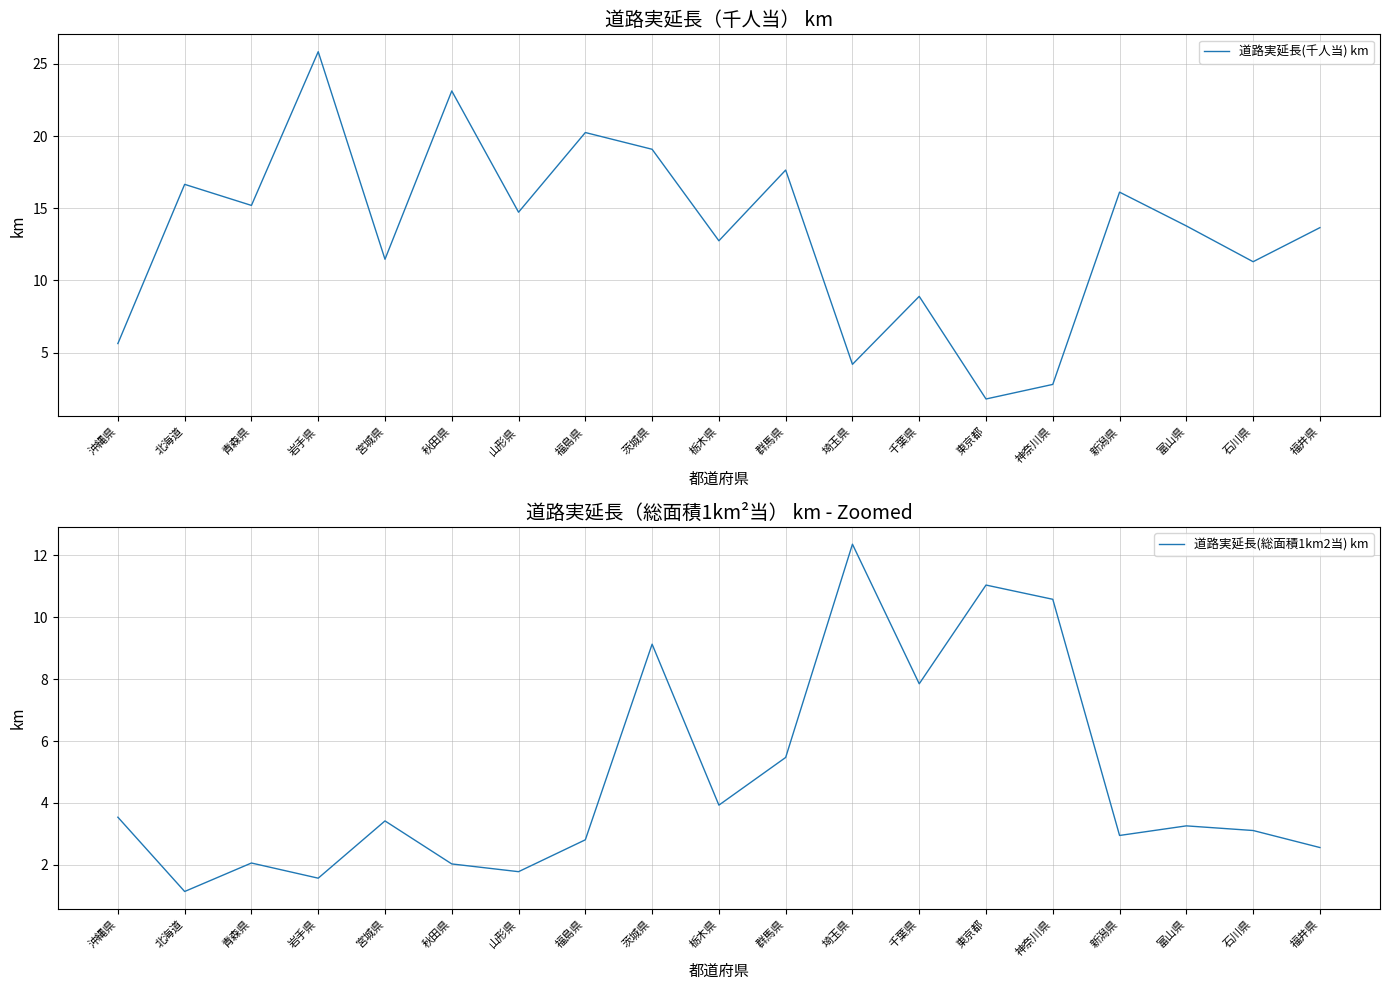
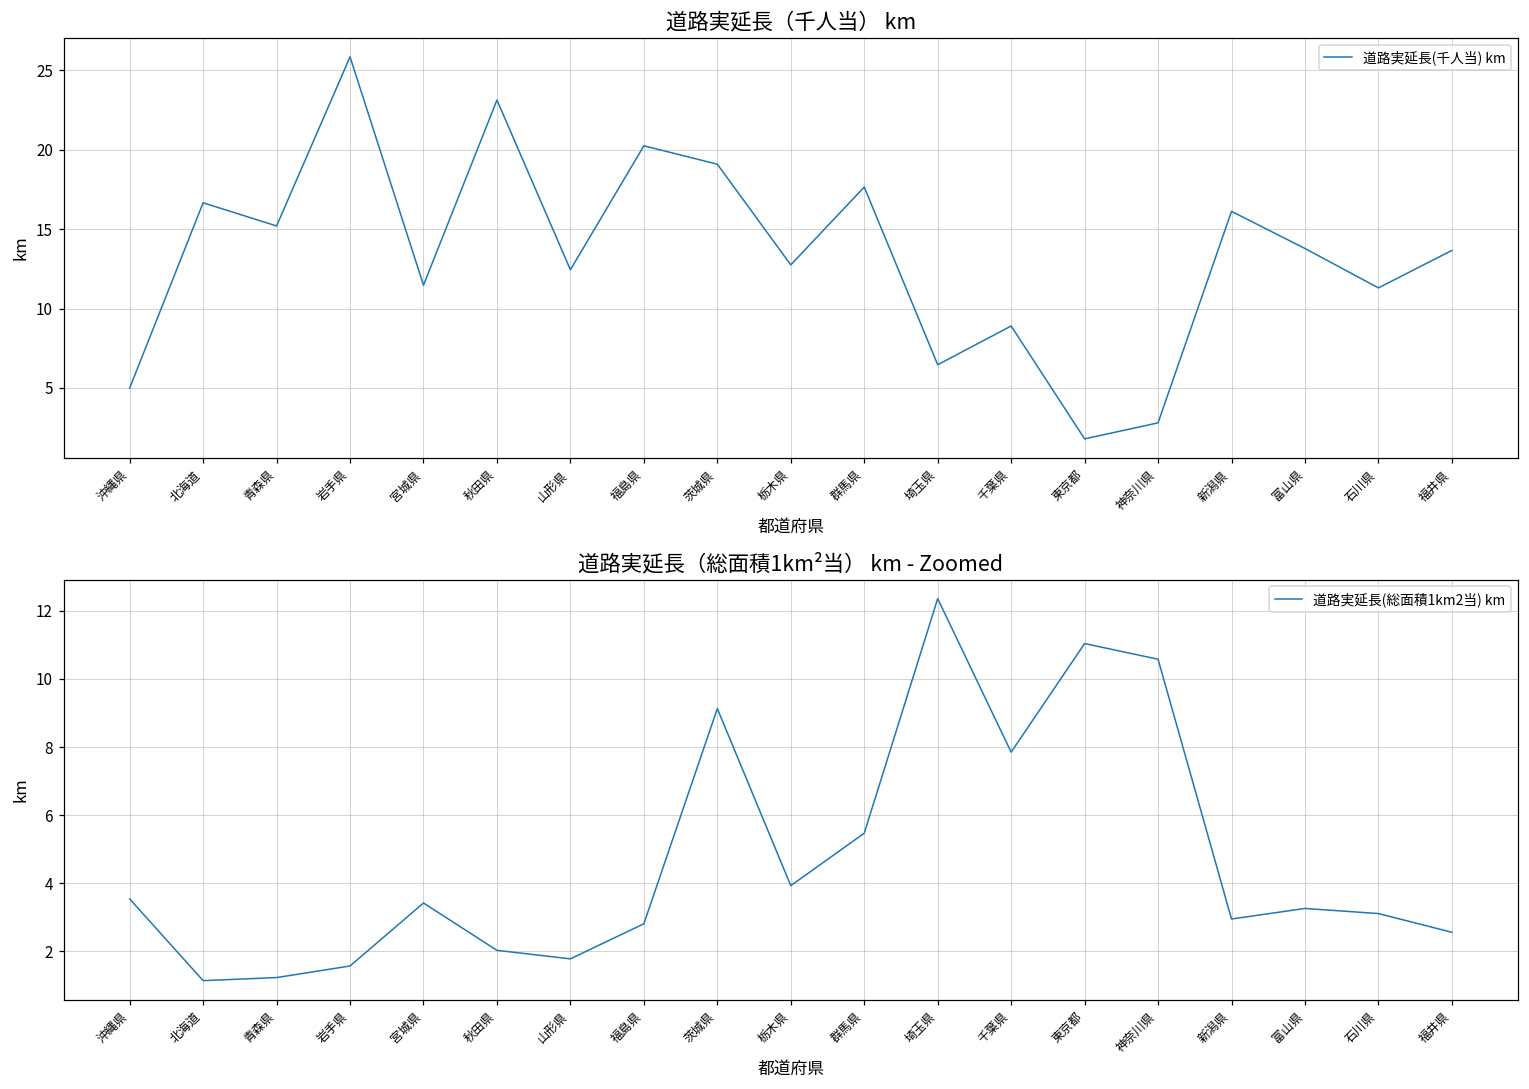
道路実延長（千人当） km, 沖縄県: 5.6 -> 5.0
道路実延長（千人当） km, 山形県: 14.7 -> 12.4
道路実延長（千人当） km, 埼玉県: 4.2 -> 6.5
道路実延長（総面積1km²当） km - Zoomed, 青森県: 2.1 -> 1.2
